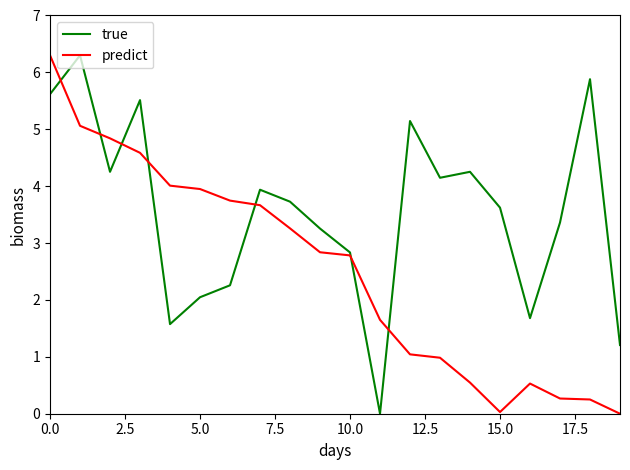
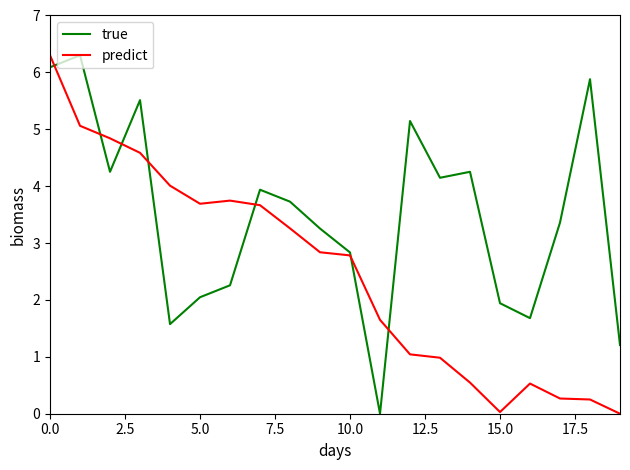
true, 0.0: 5.6 -> 6.1
predict, 5.0: 3.9 -> 3.7
true, 15.0: 3.6 -> 1.9
